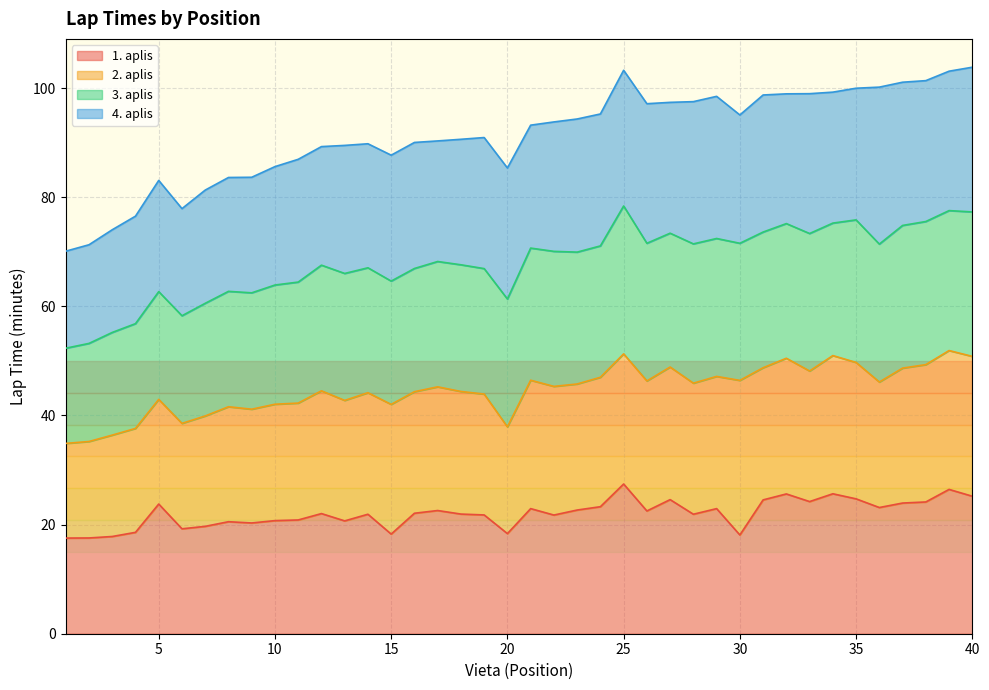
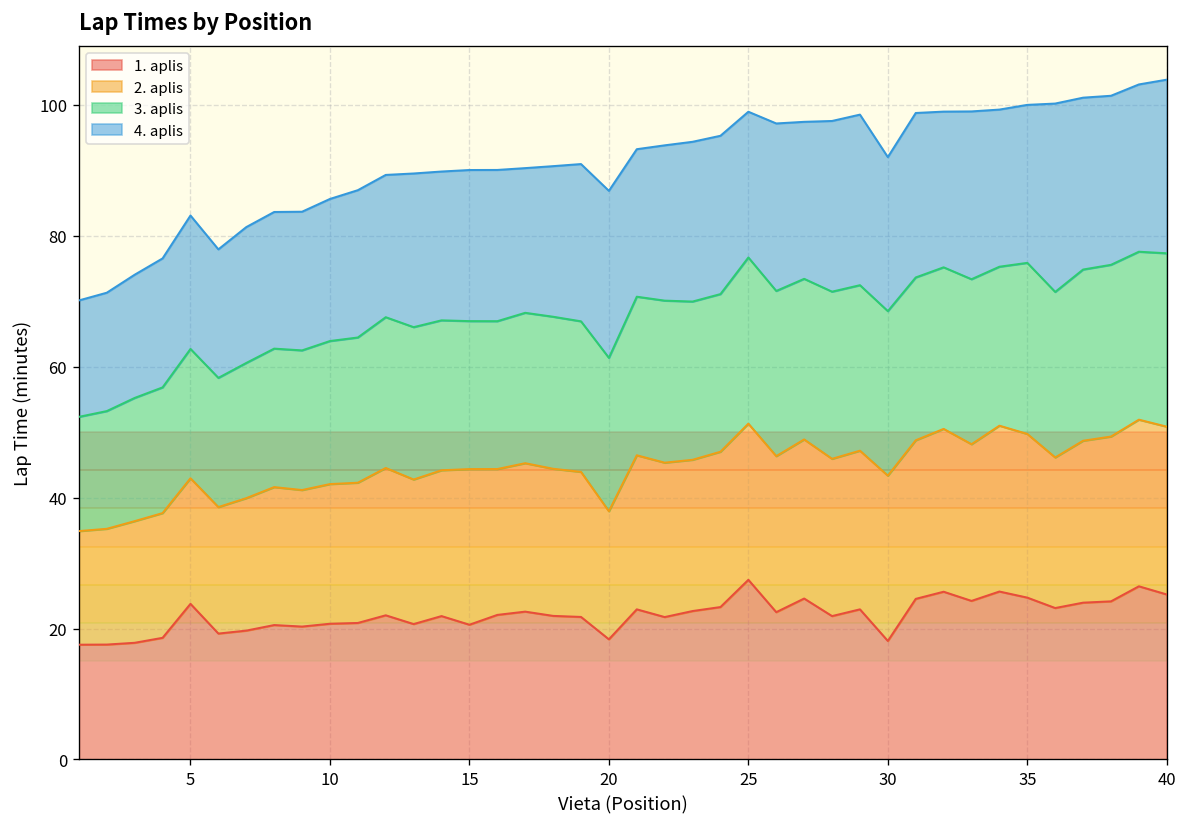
1. aplis, 15: 18 -> 21
4. aplis, 20: 24 -> 26
3. aplis, 25: 27 -> 25
4. aplis, 25: 25 -> 22
2. aplis, 30: 28 -> 25
